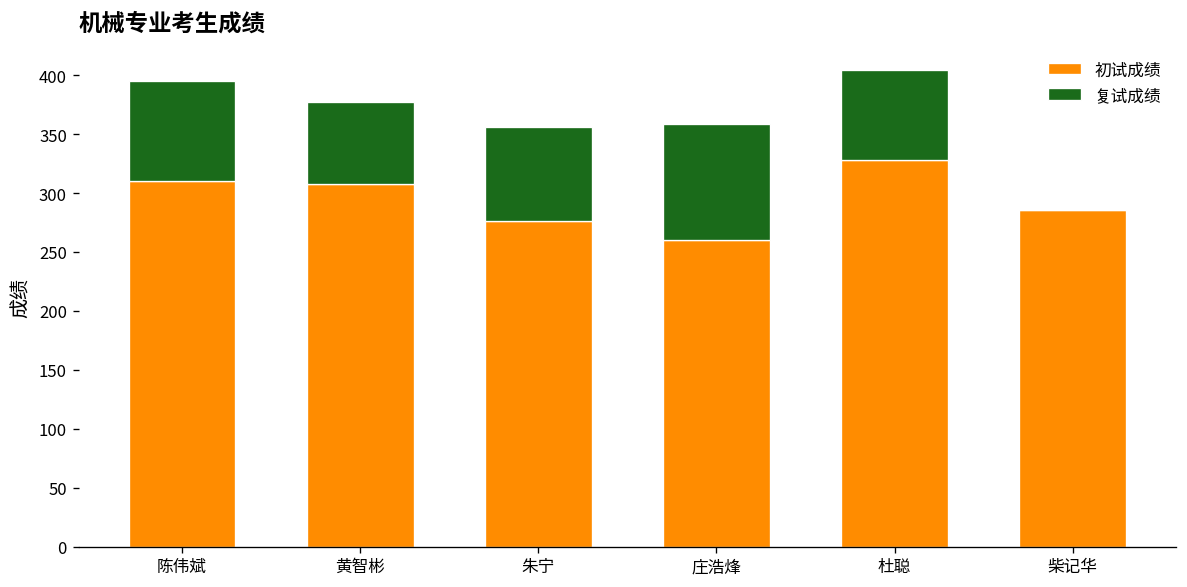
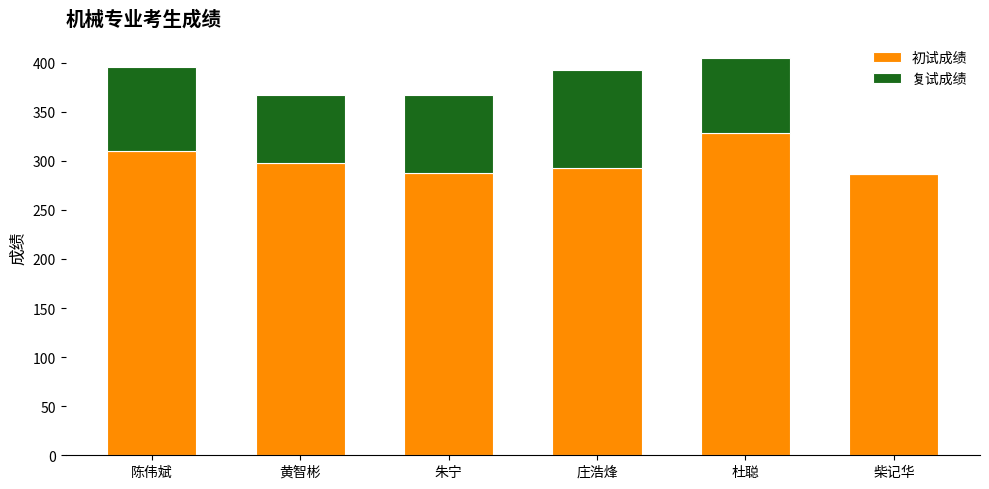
初试成绩, 黄智彬: 310 -> 300
初试成绩, 朱宁: 280 -> 290
初试成绩, 庄浩烽: 260 -> 290
